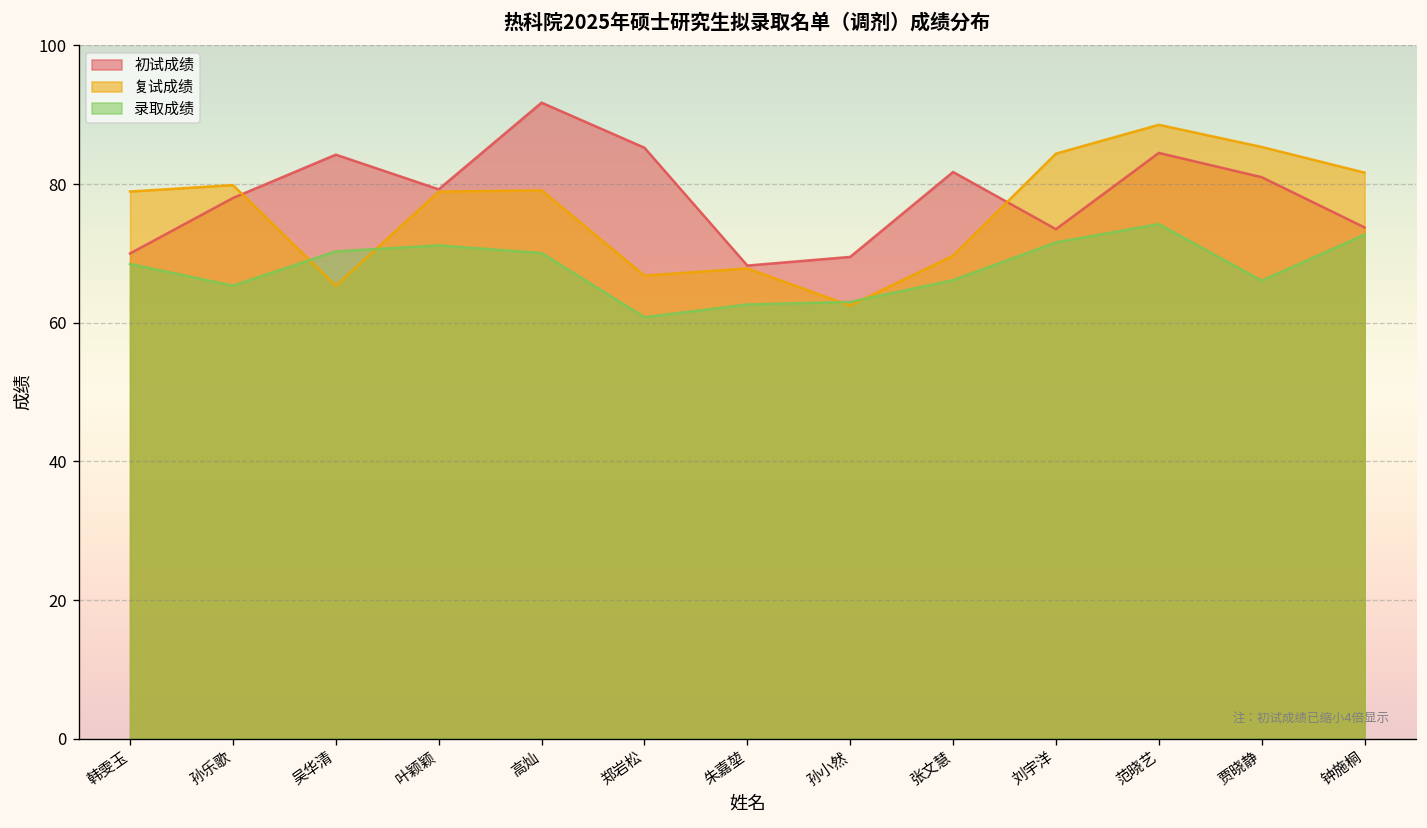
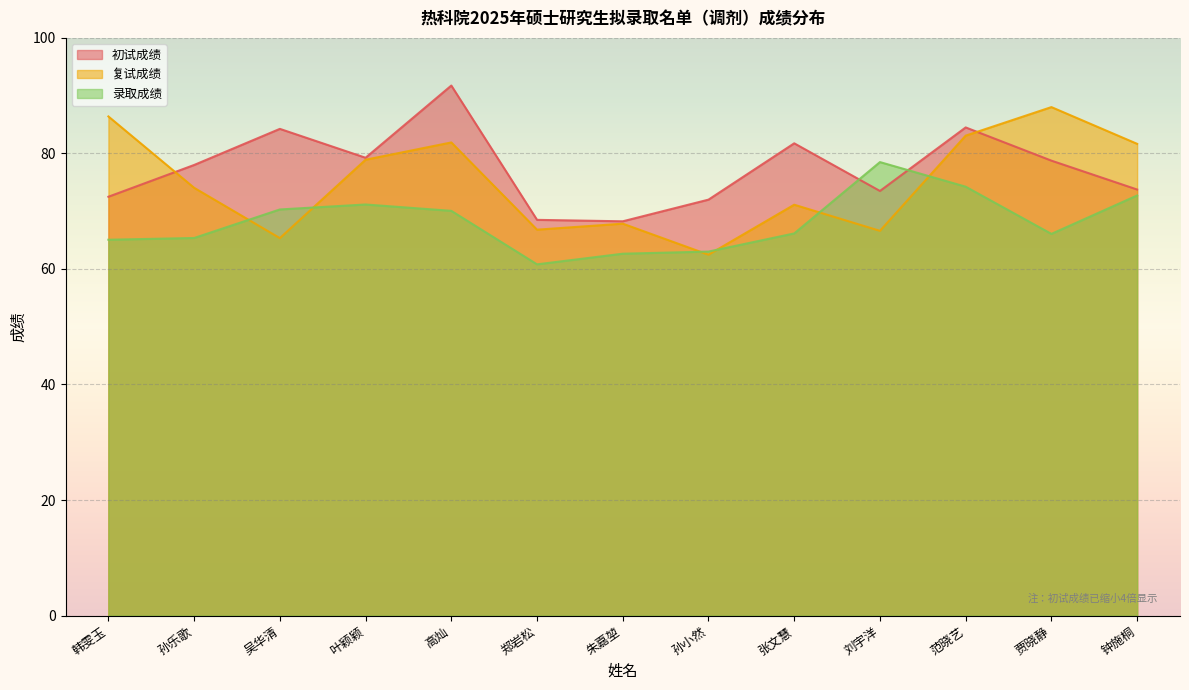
初试成绩, 韩雯玉: 70 -> 73
复试成绩, 韩雯玉: 79 -> 86
录取成绩, 韩雯玉: 68 -> 65
复试成绩, 孙乐歌: 80 -> 74
复试成绩, 高灿: 79 -> 82
初试成绩, 郑岩松: 85 -> 69
初试成绩, 孙小然: 70 -> 72
复试成绩, 张文慧: 70 -> 71
复试成绩, 刘宇洋: 84 -> 67
录取成绩, 刘宇洋: 72 -> 79
复试成绩, 范晓艺: 89 -> 83
初试成绩, 贾晓静: 81 -> 79
复试成绩, 贾晓静: 85 -> 88
